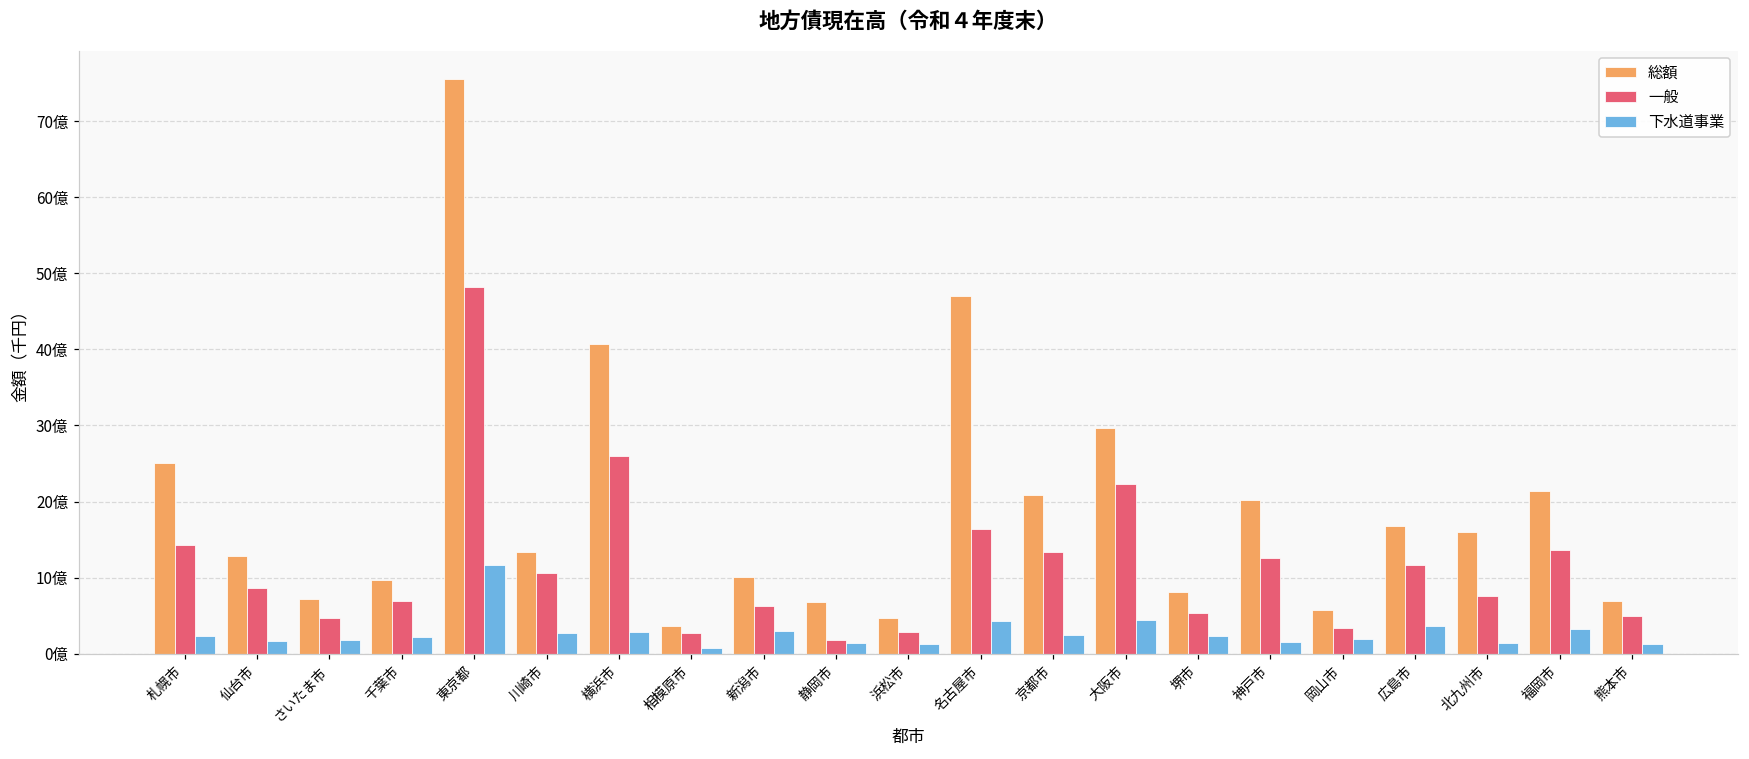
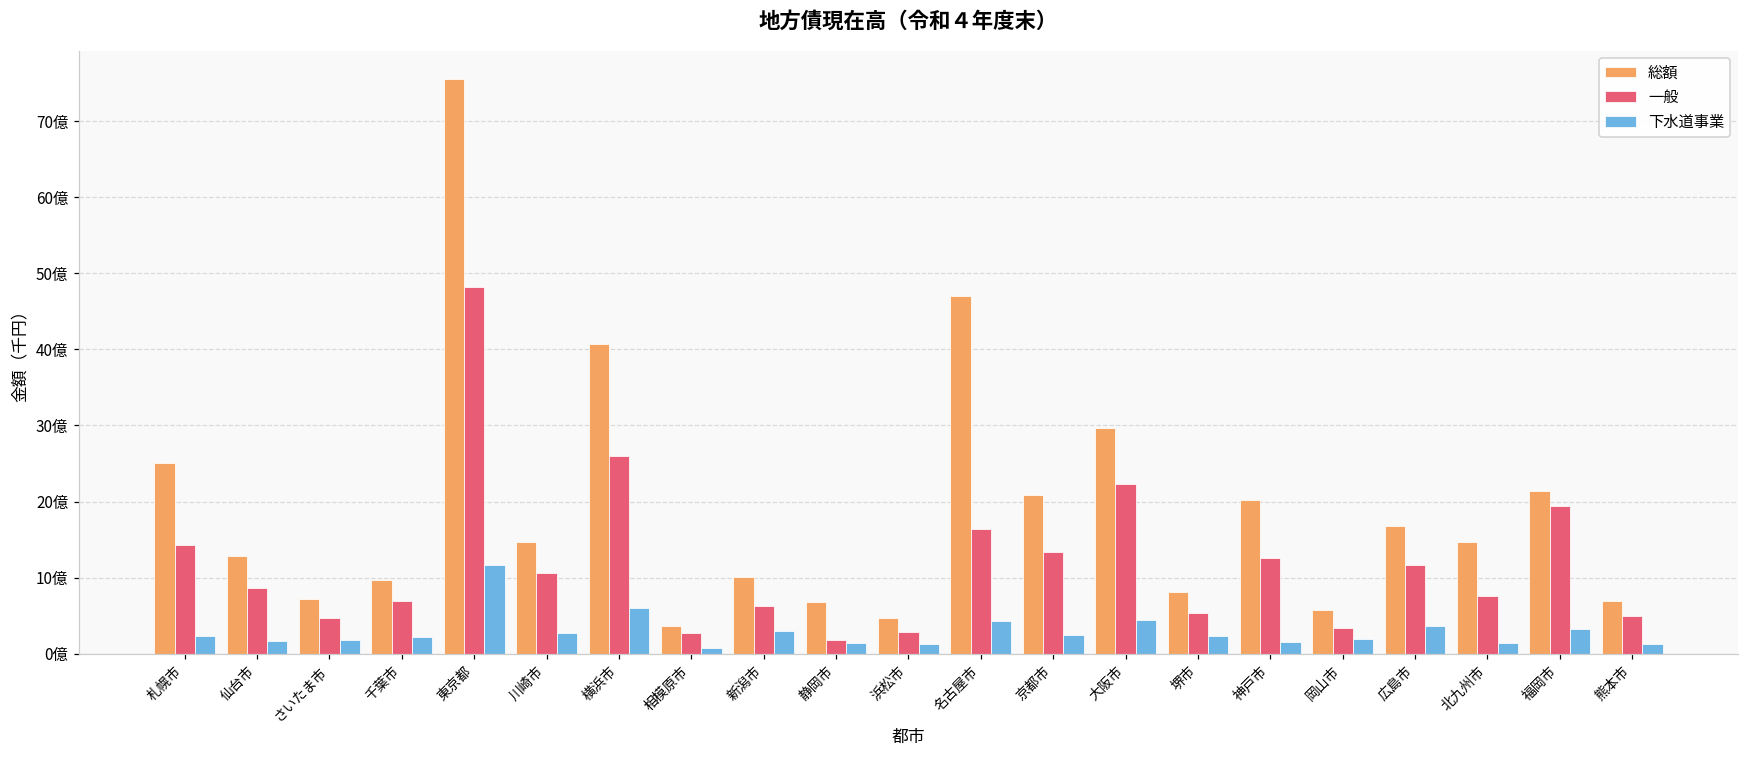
総額, 川崎市: 13億 -> 15億
下水道事業, 横浜市: 3億 -> 6億
総額, 北九州市: 16億 -> 15億
一般, 福岡市: 14億 -> 19億
